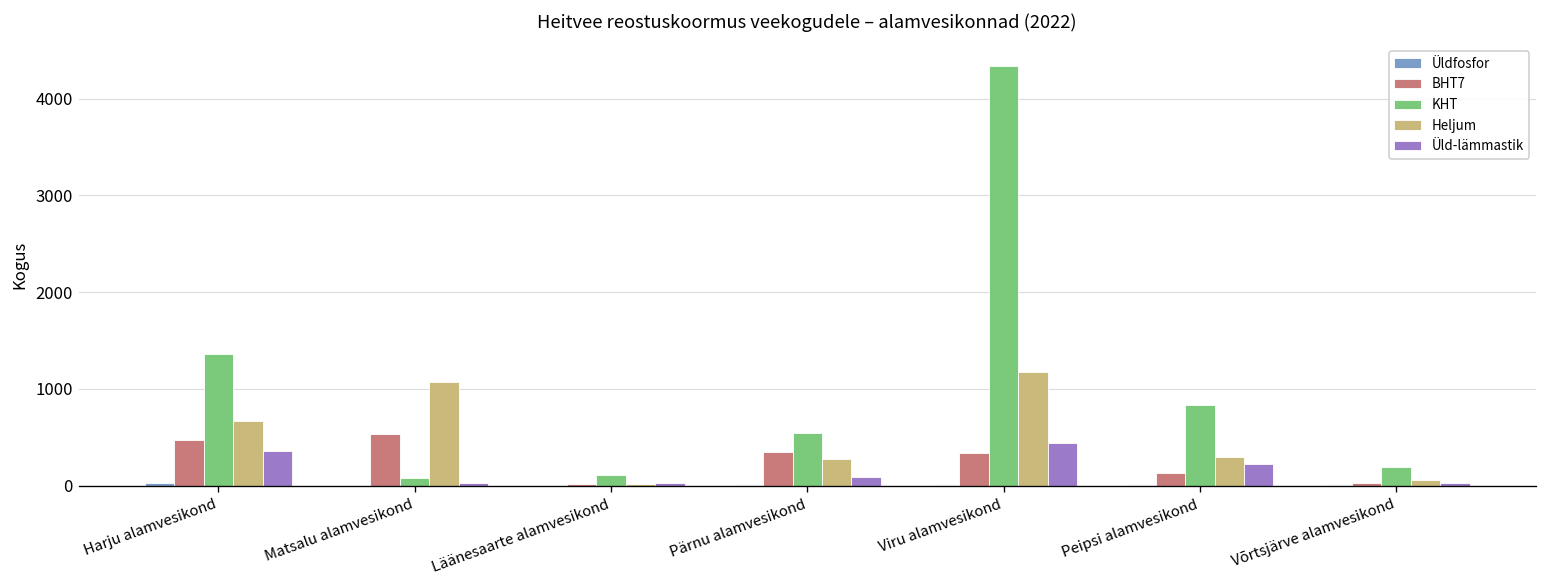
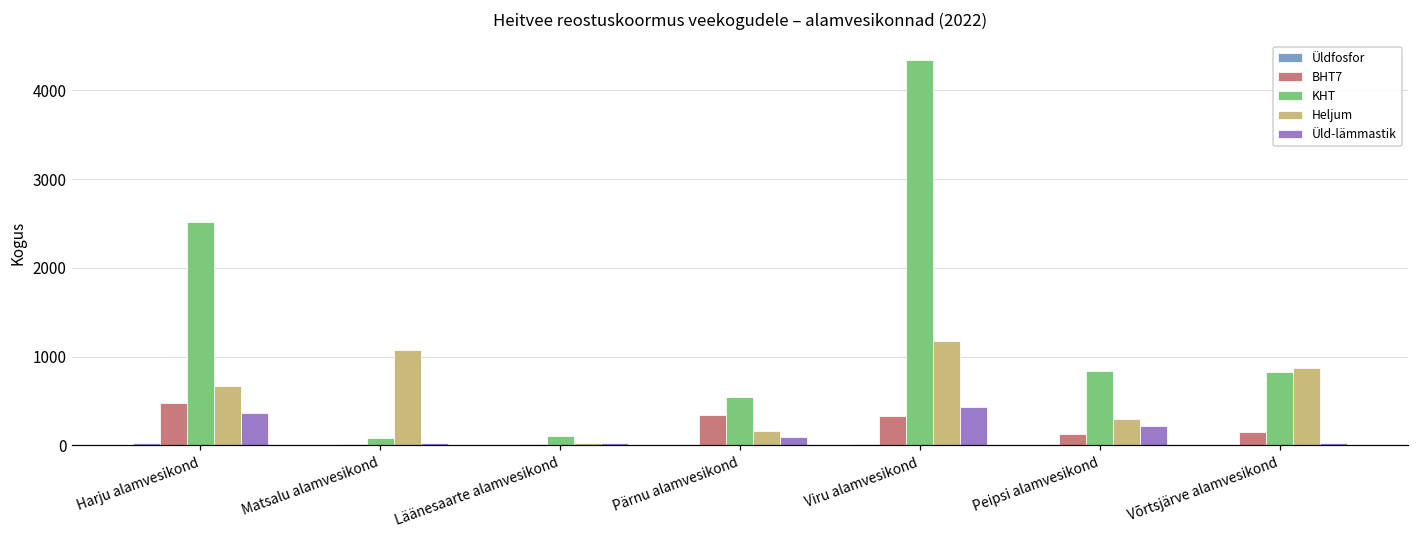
KHT, Harju alamvesikond: 1400 -> 2500
BHT7, Matsalu alamvesikond: 500 -> 0
Heljum, Pärnu alamvesikond: 300 -> 200
BHT7, Võrtsjärve alamvesikond: 0 -> 100
KHT, Võrtsjärve alamvesikond: 200 -> 800
Heljum, Võrtsjärve alamvesikond: 100 -> 900
